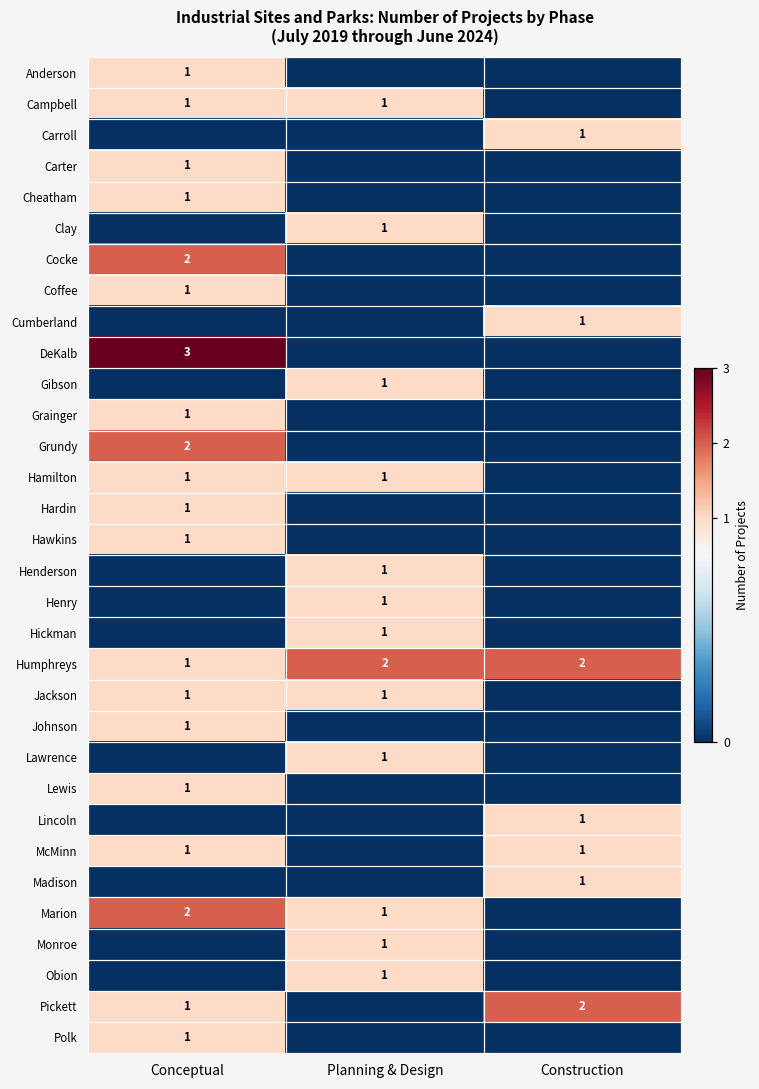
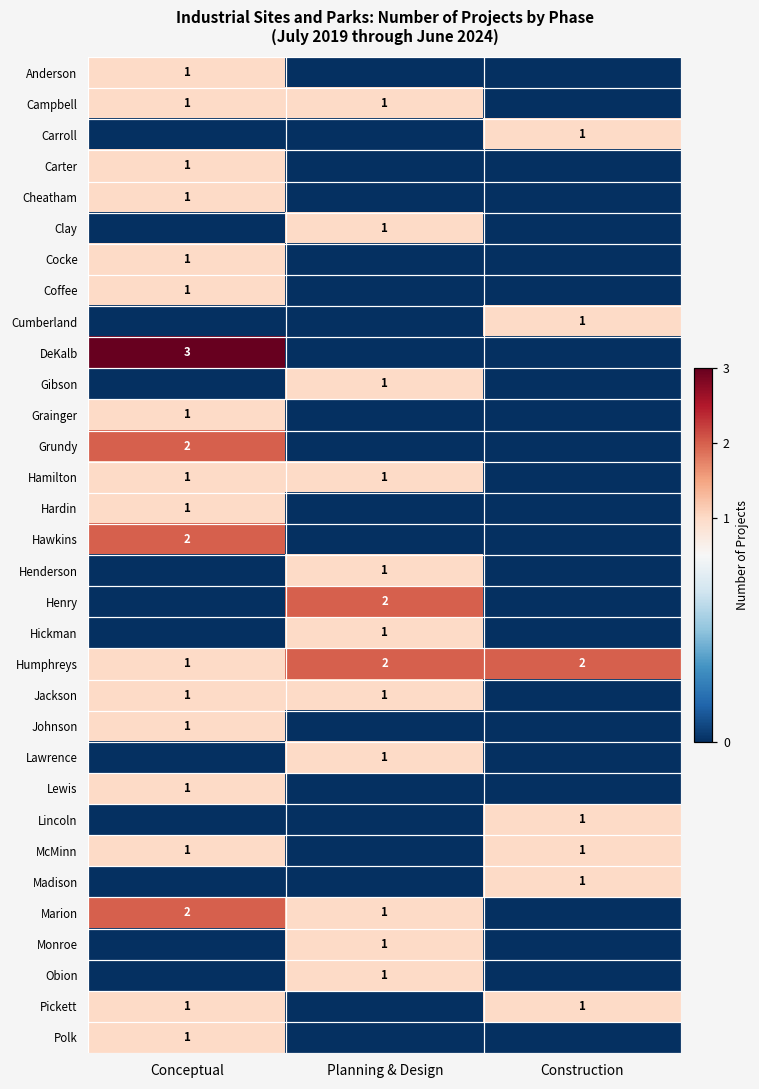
Cocke, Conceptual: 2 -> 1
Hawkins, Conceptual: 1 -> 2
Henry, Planning & Design: 1 -> 2
Pickett, Construction: 2 -> 1
